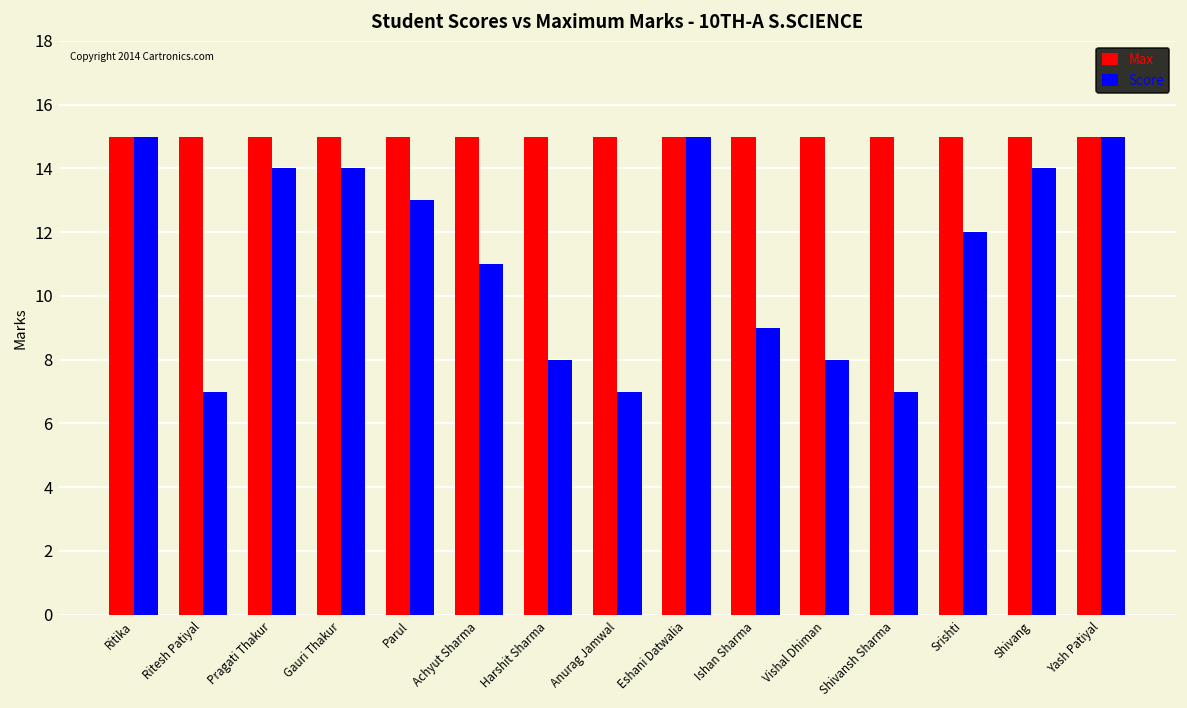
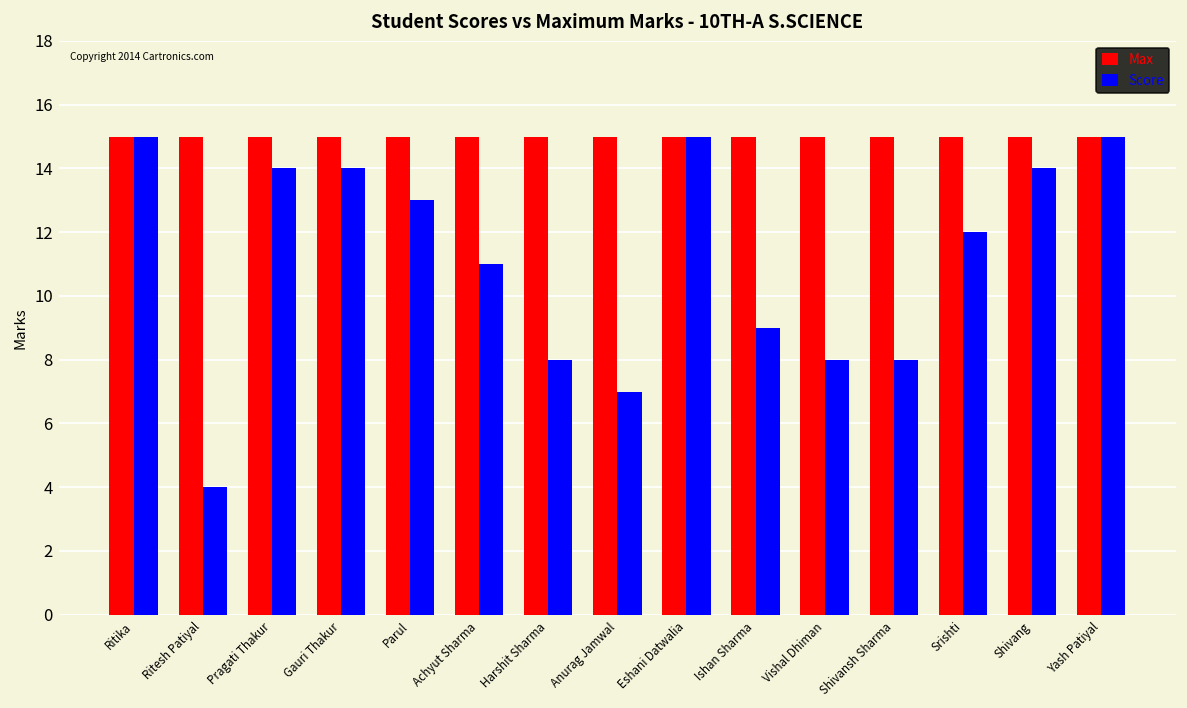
Score, Ritesh Patiyal: 7 -> 4
Score, Shivansh Sharma: 7 -> 8
